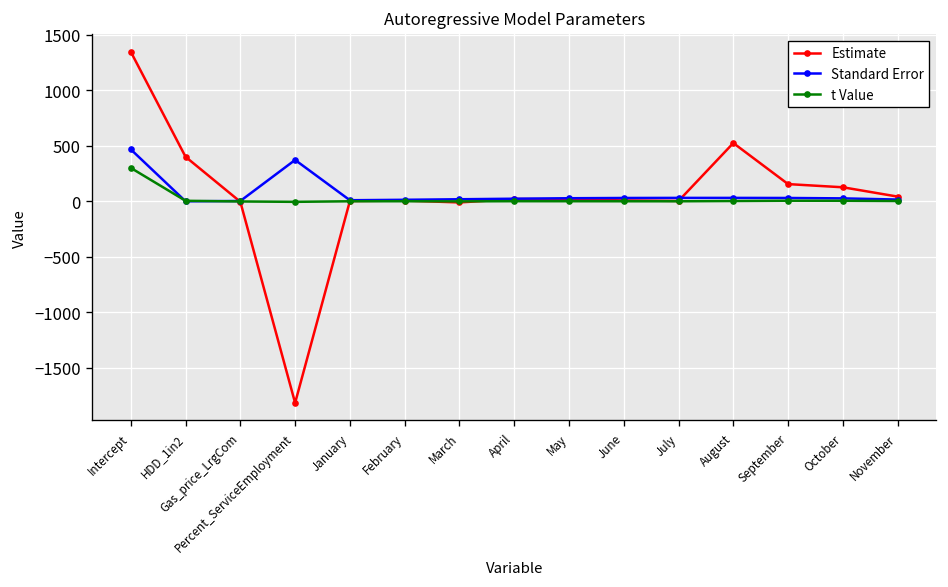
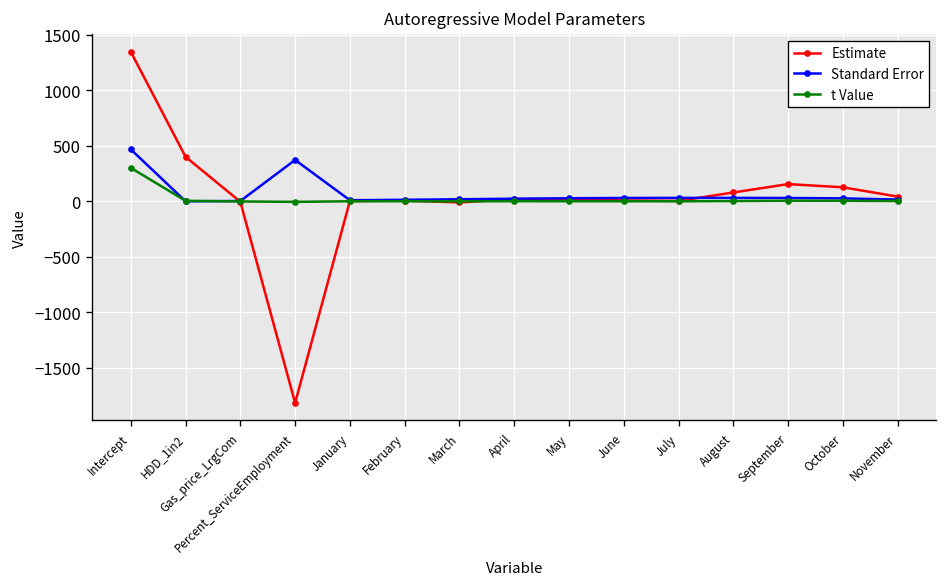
Estimate, August: 500 -> 100
